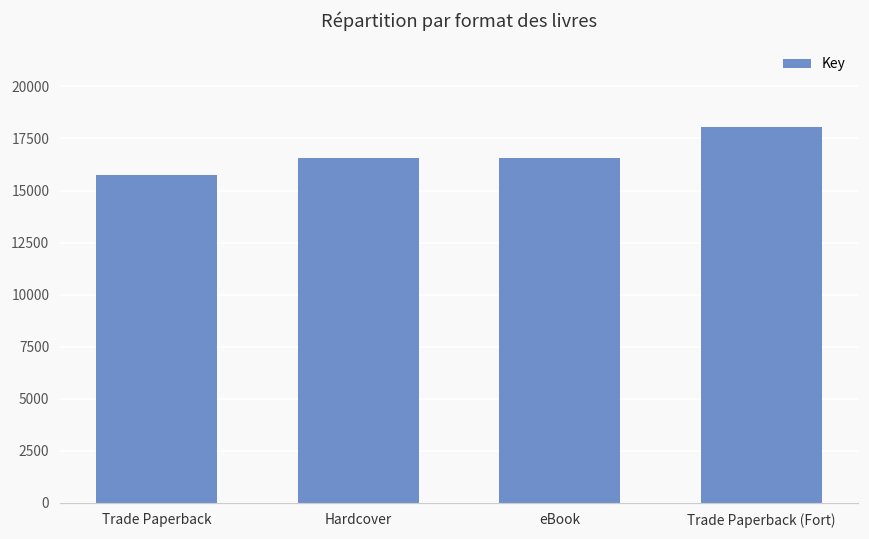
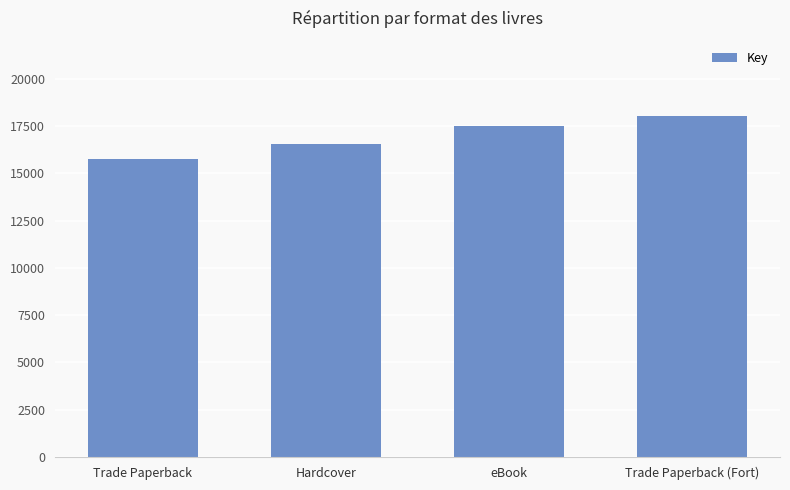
eBook: 16500 -> 17500
